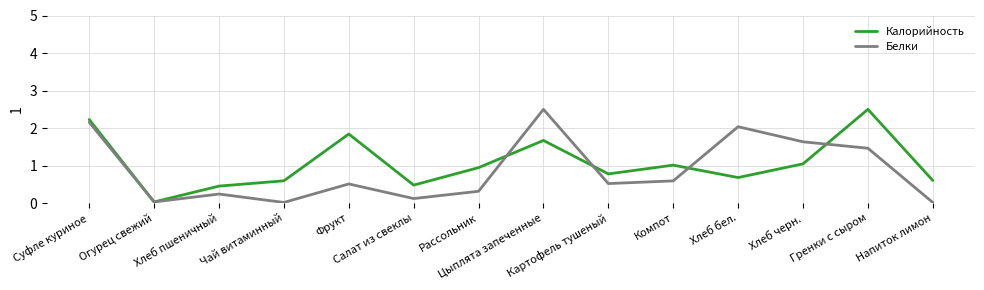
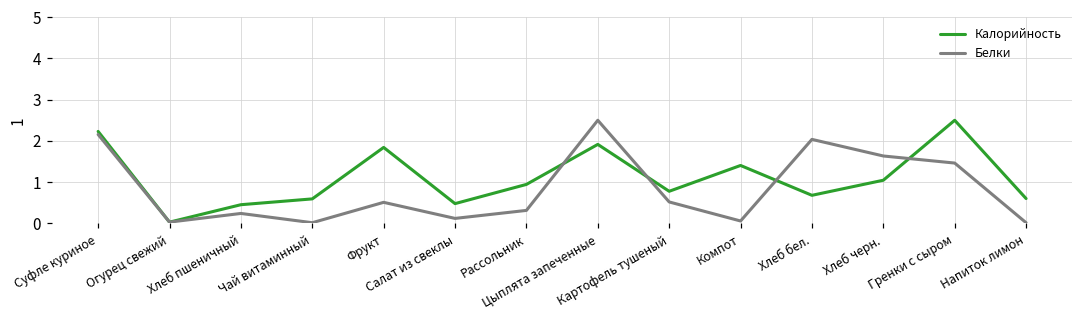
Калорийность, Цыплята запеченные: 1.7 -> 1.9
Калорийность, Компот: 1.0 -> 1.4
Белки, Компот: 0.6 -> 0.1
